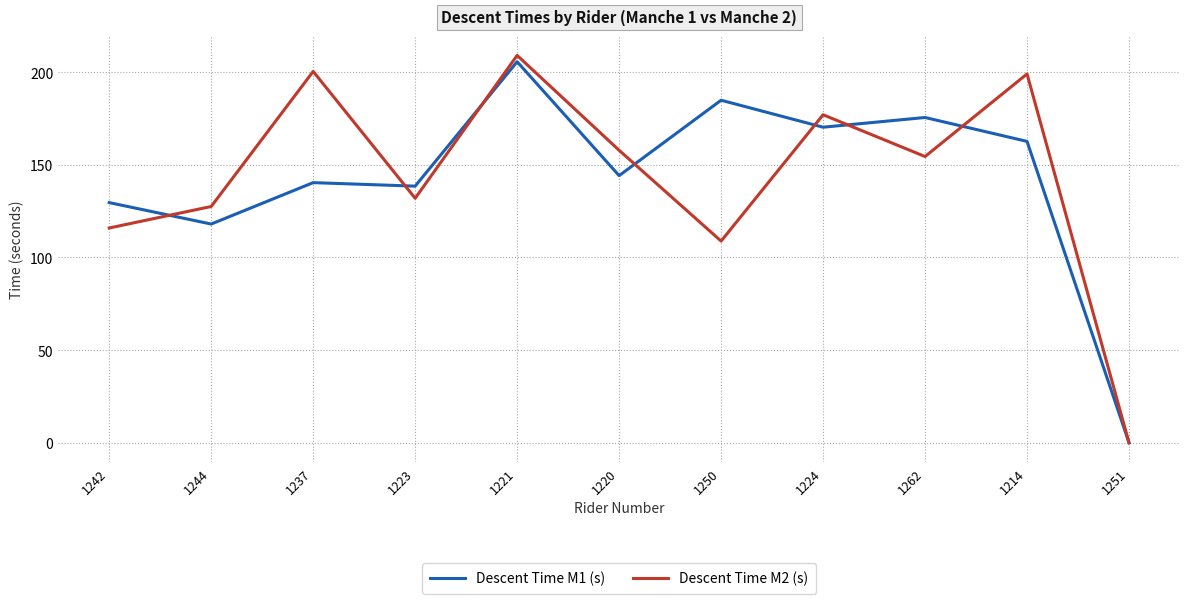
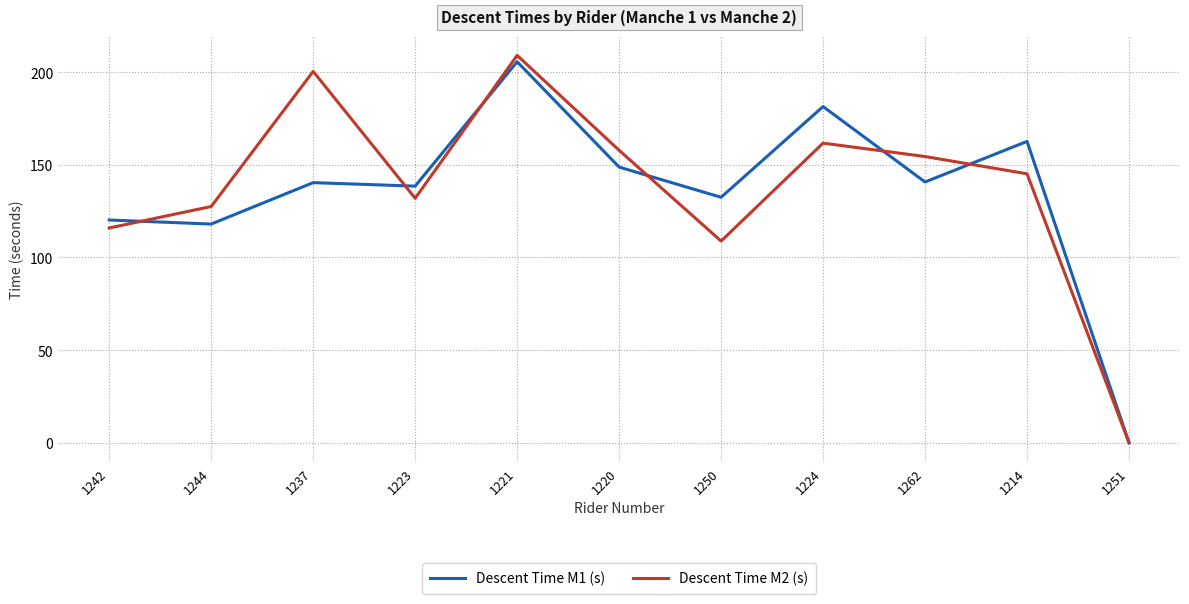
Descent Time M1 (s), 1242: 130 -> 120
Descent Time M1 (s), 1220: 144 -> 149
Descent Time M1 (s), 1250: 185 -> 132
Descent Time M1 (s), 1224: 170 -> 181
Descent Time M2 (s), 1224: 177 -> 162
Descent Time M1 (s), 1262: 176 -> 141
Descent Time M2 (s), 1214: 199 -> 145
